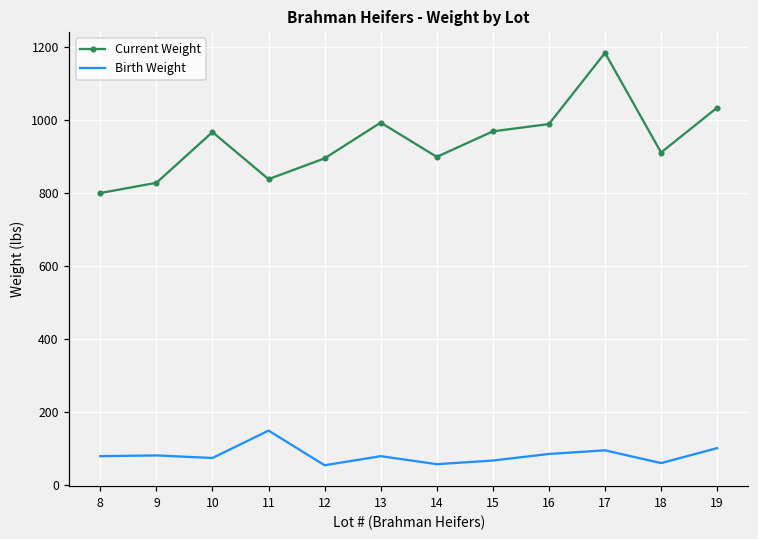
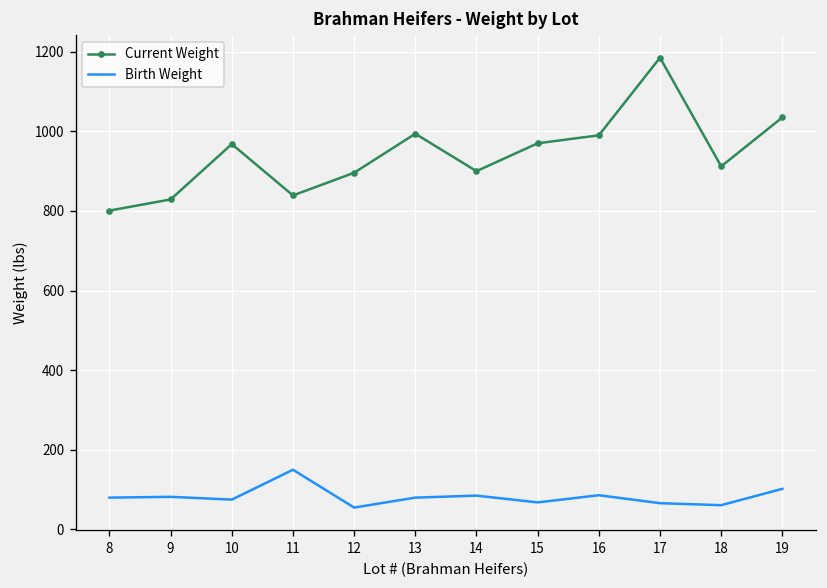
Birth Weight, 14: 60 -> 90
Birth Weight, 17: 100 -> 70
